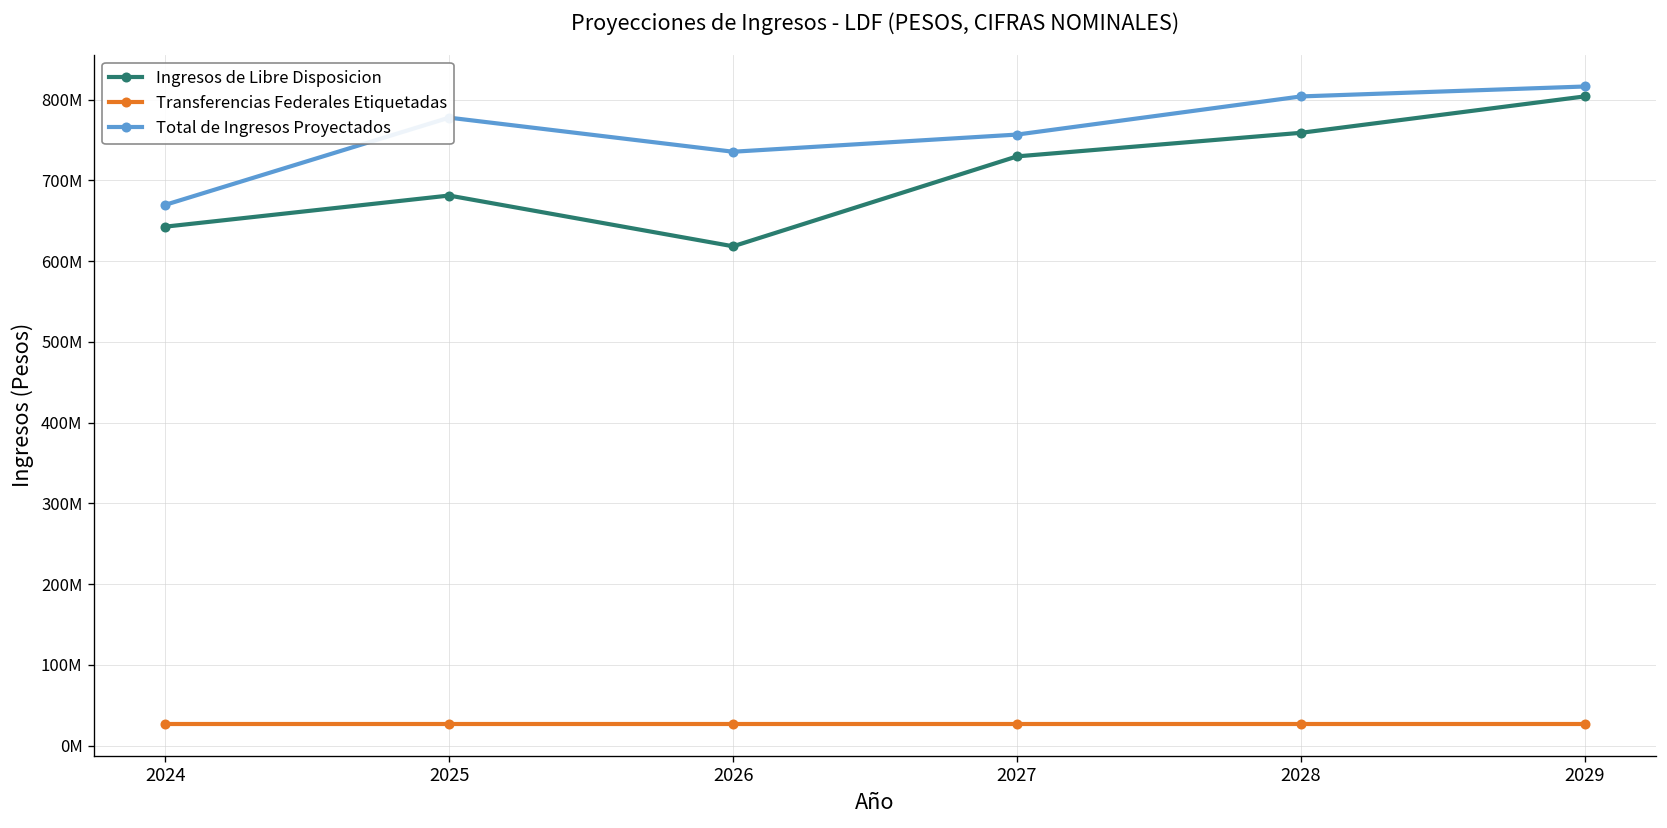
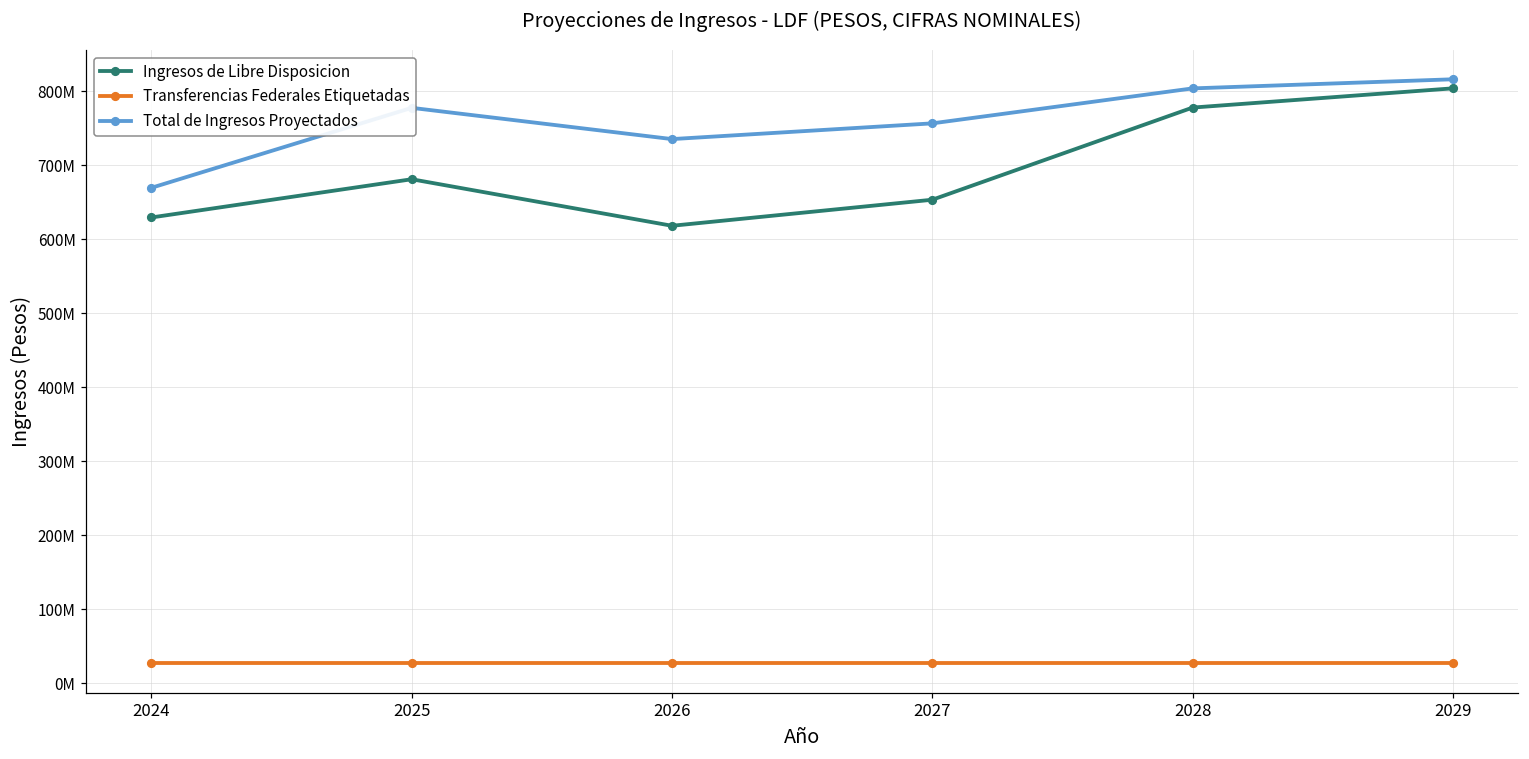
Ingresos de Libre Disposicion, 2024: 640000000 -> 630000000
Ingresos de Libre Disposicion, 2027: 730000000 -> 650000000
Ingresos de Libre Disposicion, 2028: 760000000 -> 780000000
